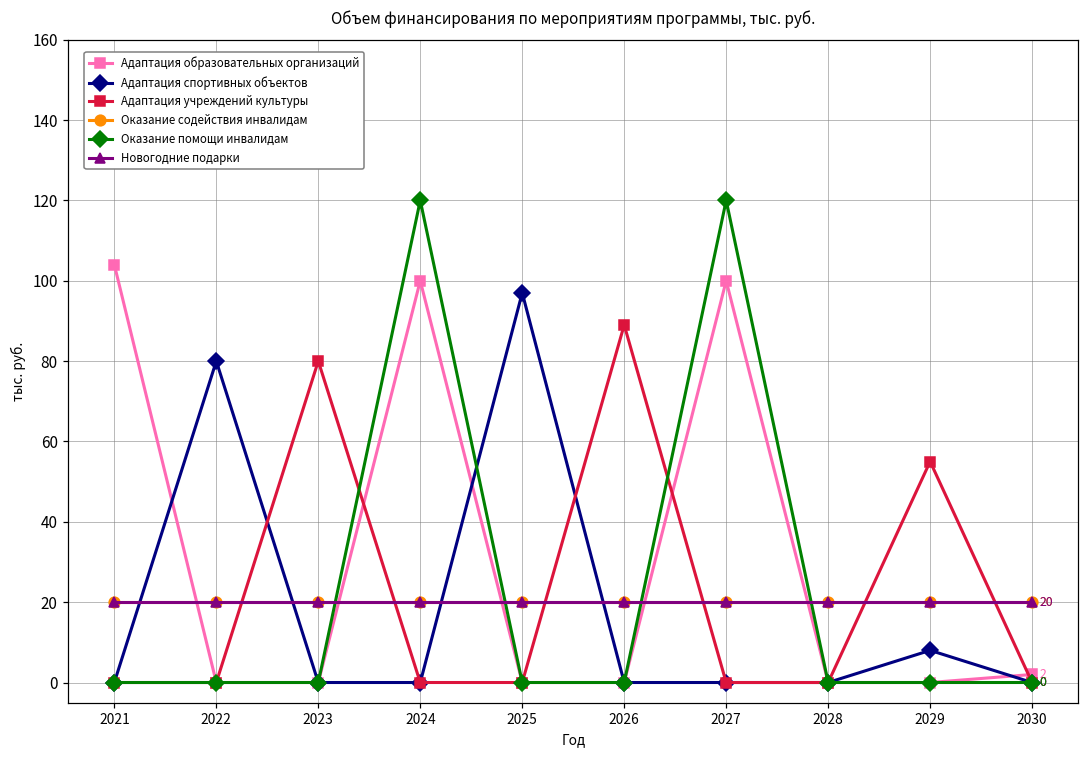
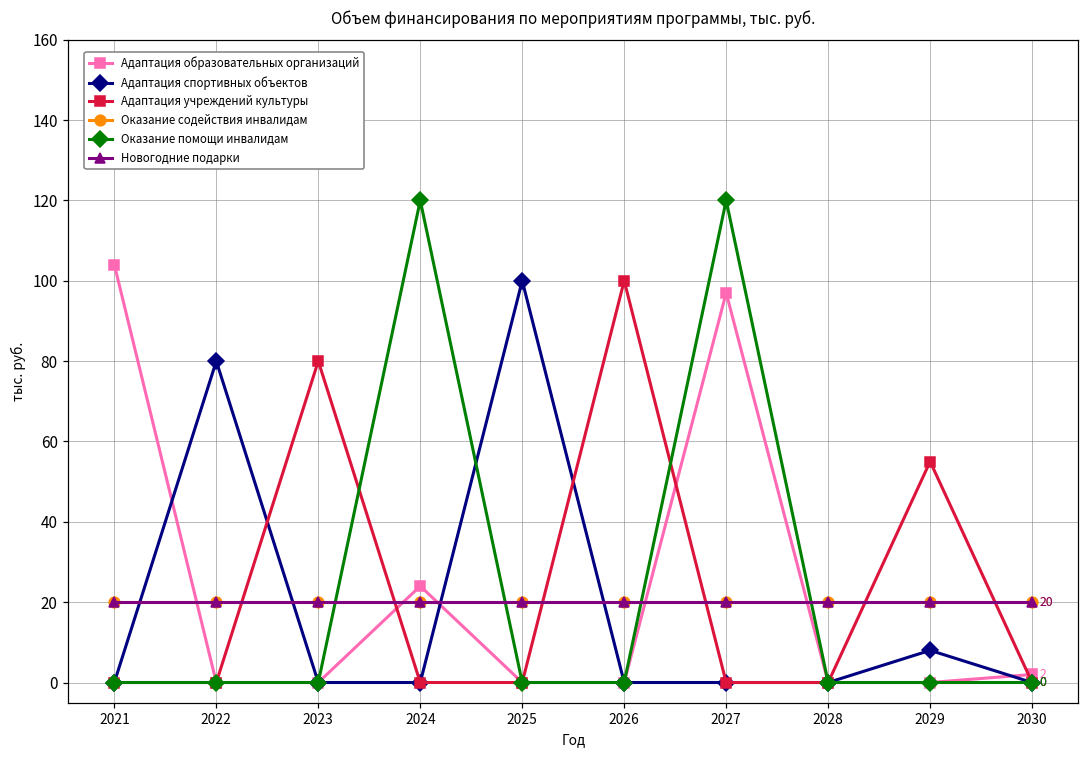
Адаптация образовательных организаций, 2024: 100 -> 24
Адаптация спортивных объектов, 2025: 97 -> 100
Адаптация учреждений культуры, 2026: 89 -> 100
Адаптация образовательных организаций, 2027: 100 -> 97
